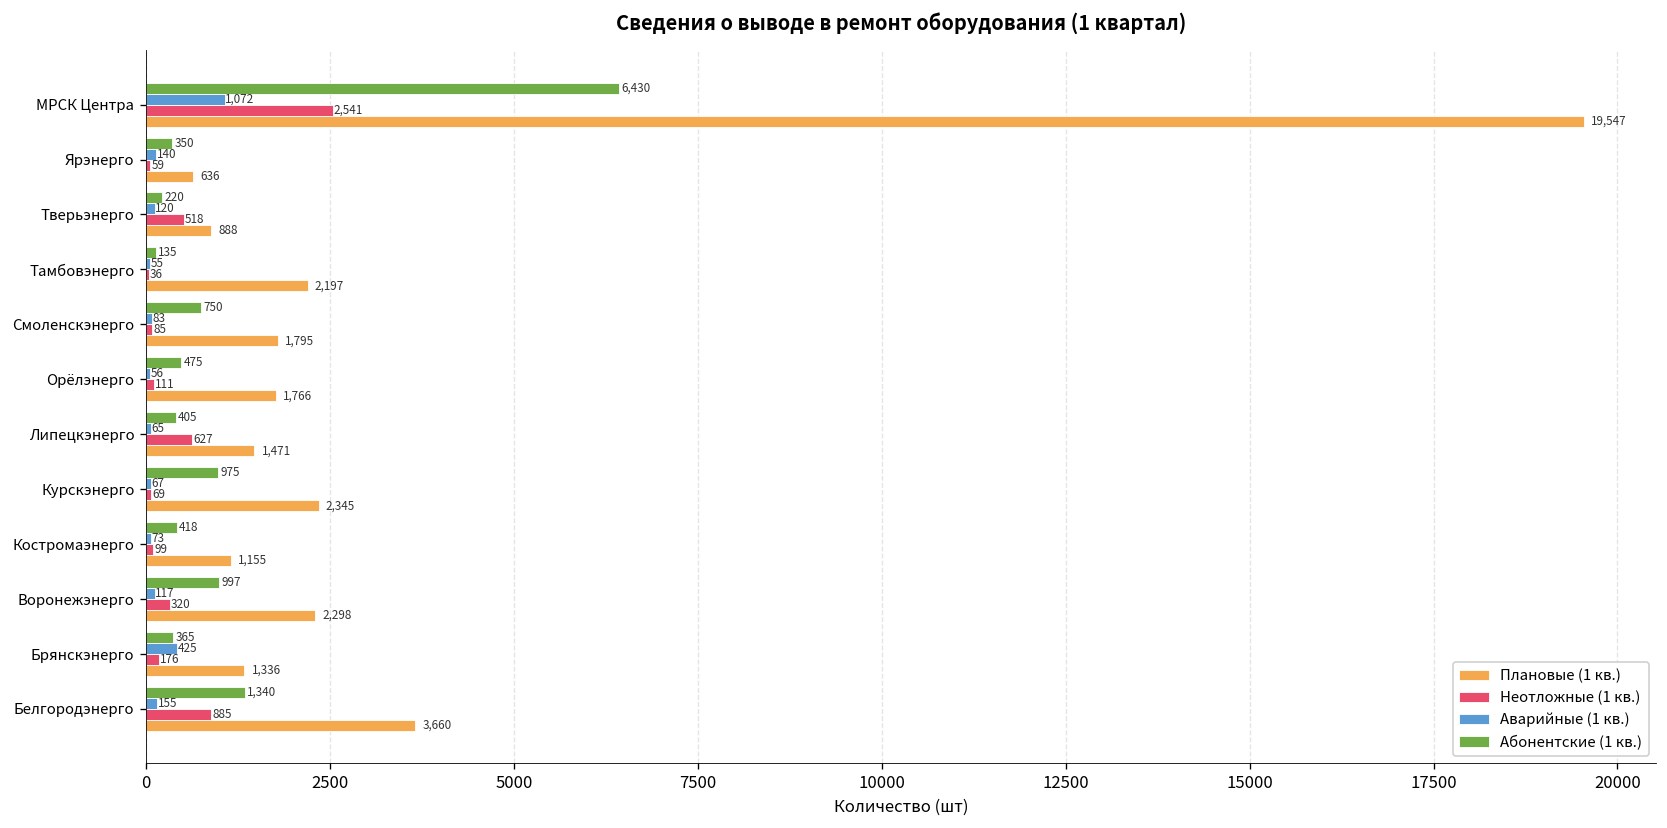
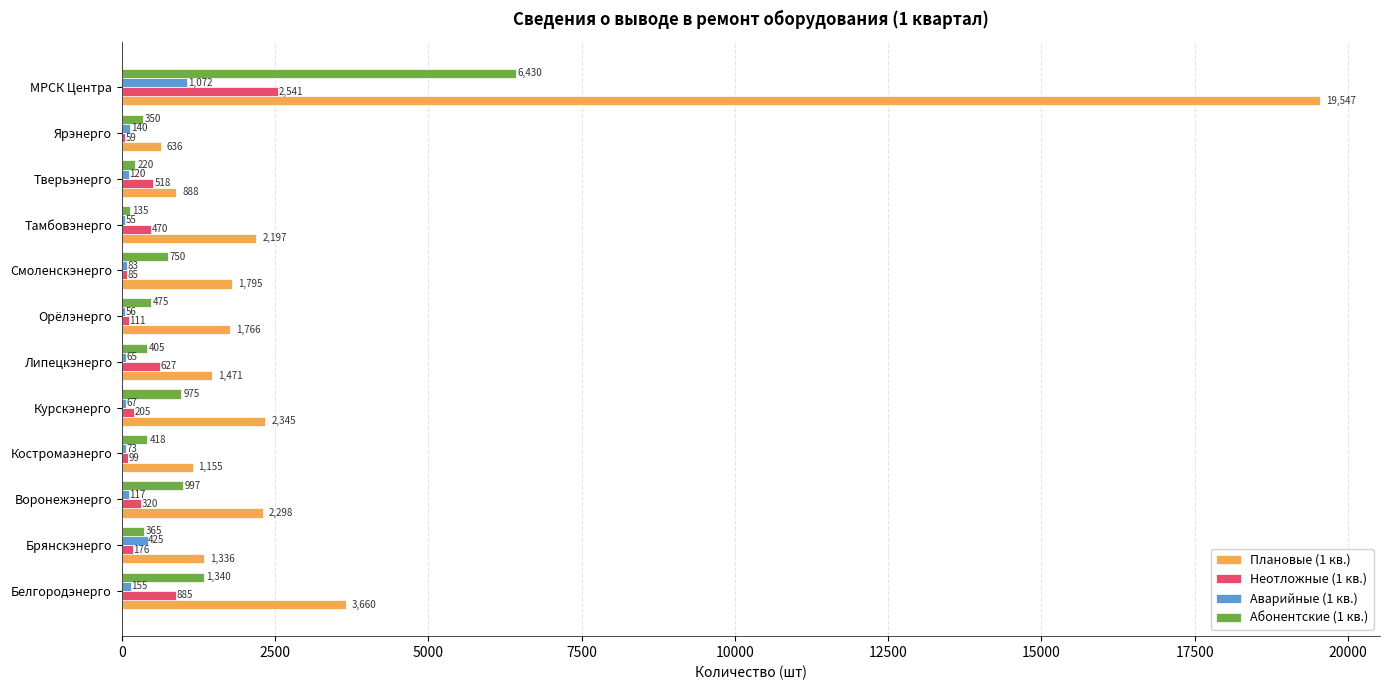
Неотложные (1 кв.), Тамбовэнерго: 36 -> 470
Неотложные (1 кв.), Курскэнерго: 69 -> 205
